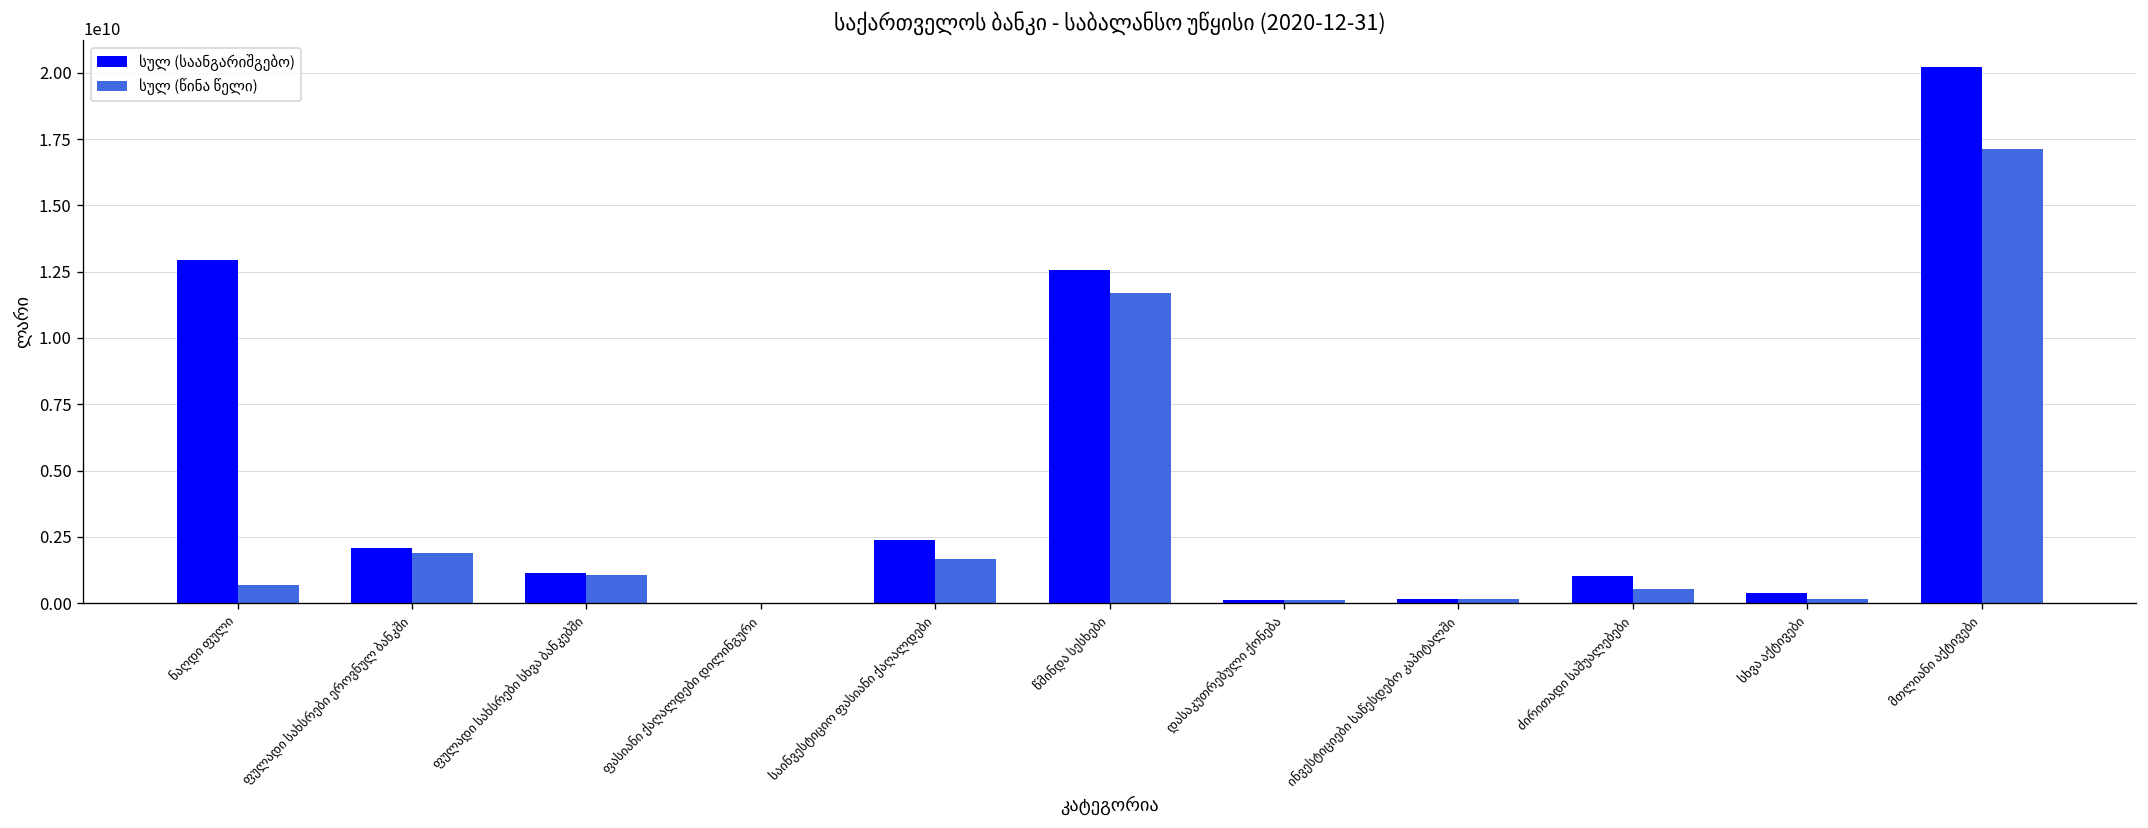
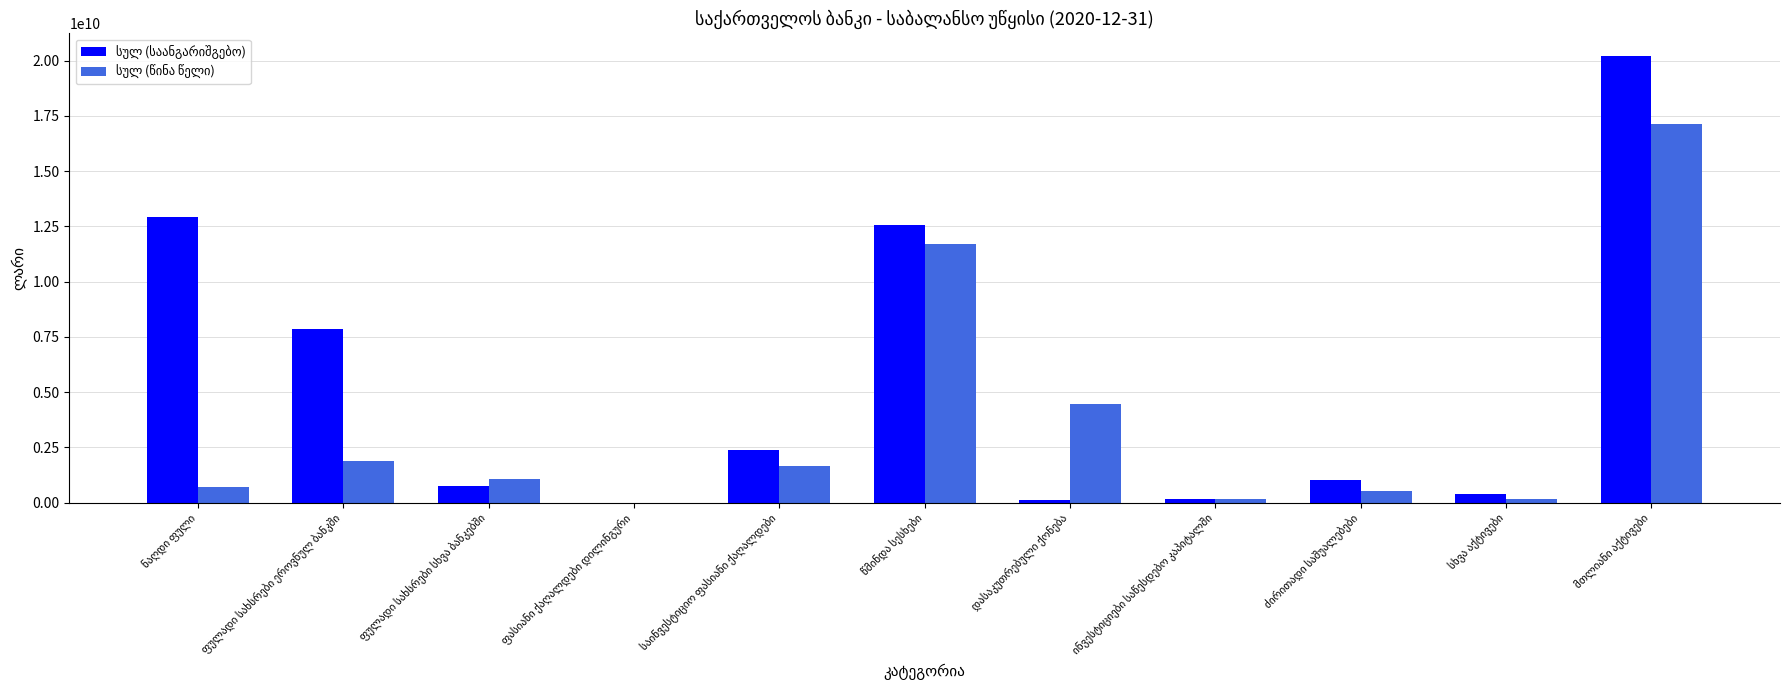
სულ (საანგარიშგებო), ფულადი სახსრები ეროვნულ ბანკში: 2100000000 -> 7900000000
სულ (საანგარიშგებო), ფულადი სახსრები სხვა ბანკებში: 1100000000 -> 700000000
სულ (წინა წელი), დასაკუთრებული ქონება: 100000000 -> 4500000000
